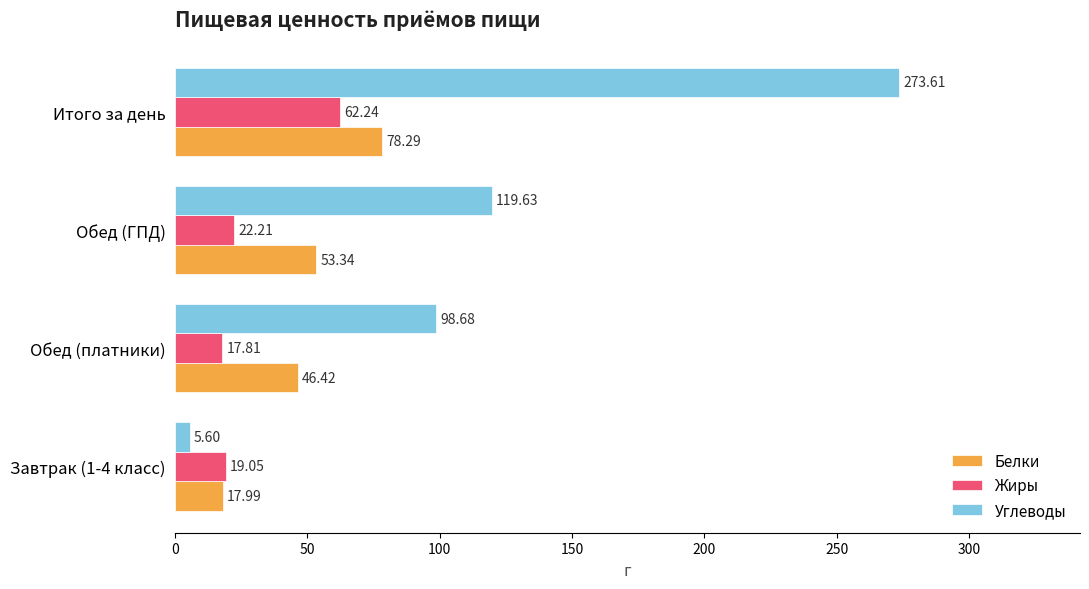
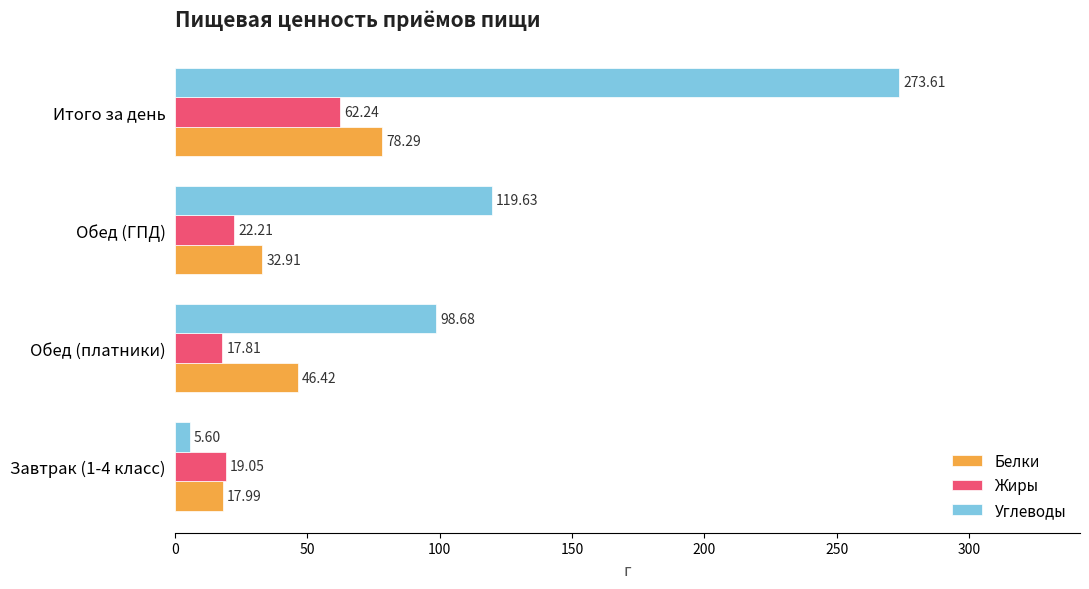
Белки, Обед (ГПД): 53.34 -> 32.91
